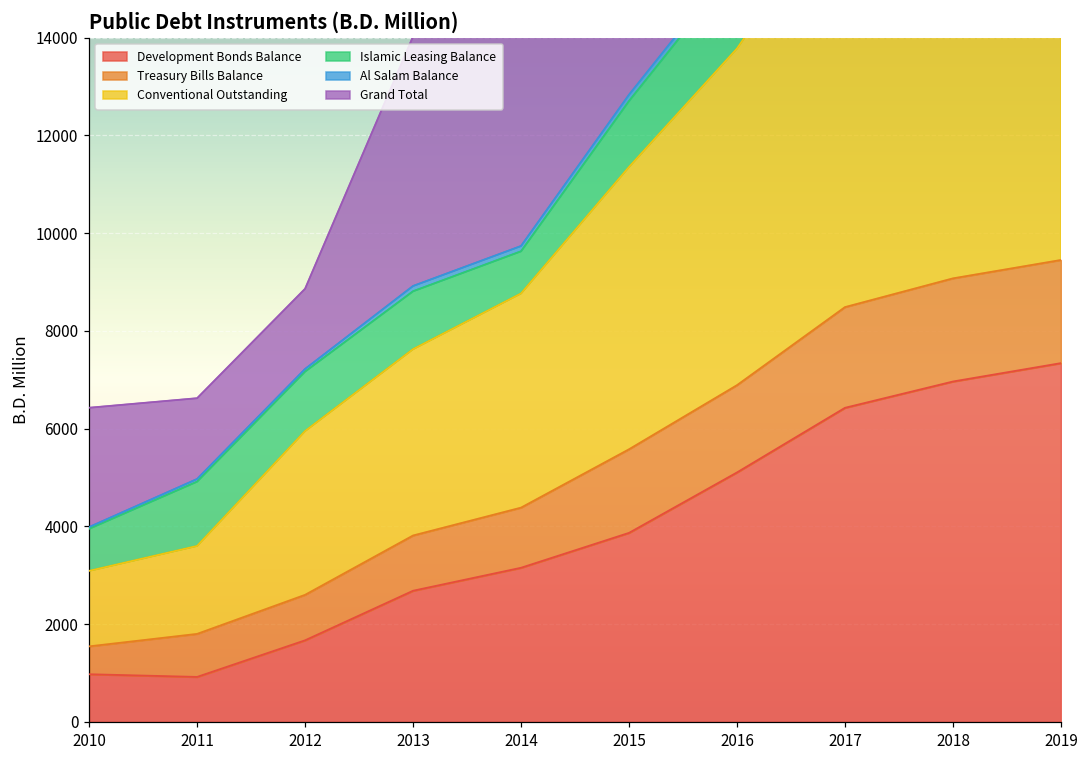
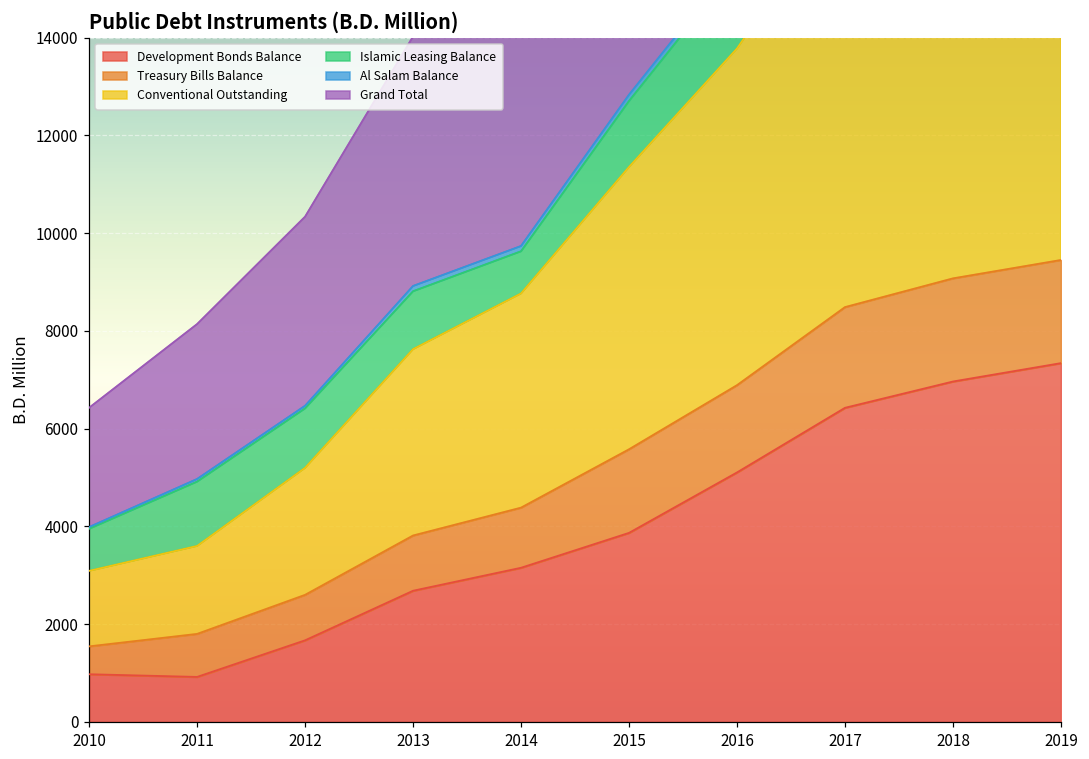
Grand Total, 2011: 1700 -> 3200
Conventional Outstanding, 2012: 3400 -> 2600
Grand Total, 2012: 1600 -> 3900
